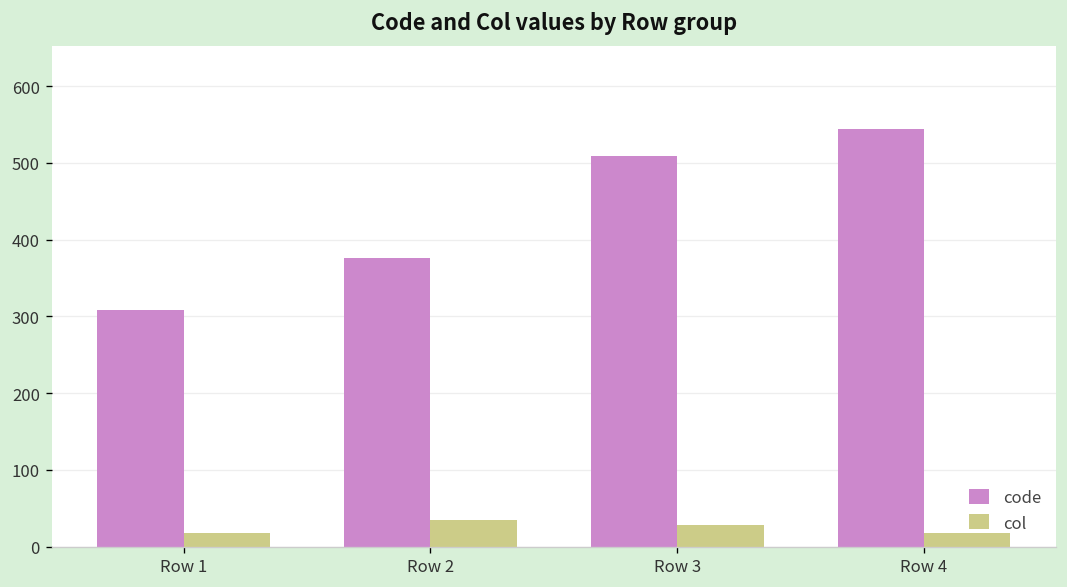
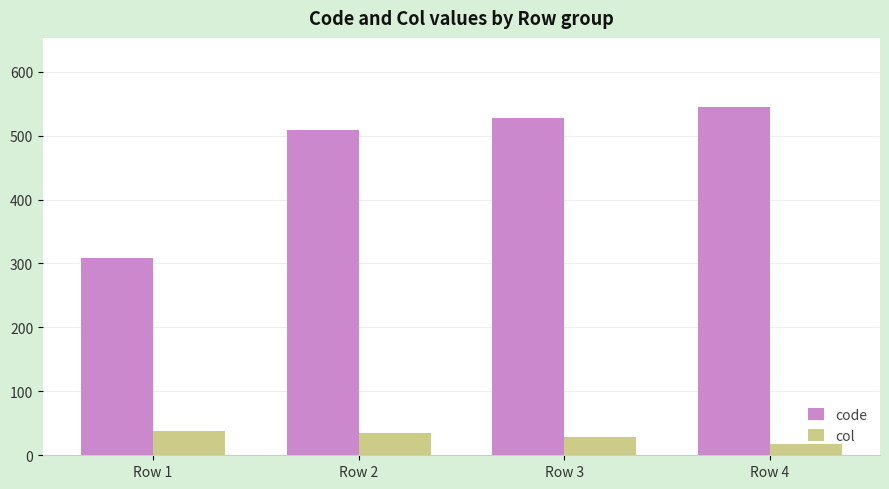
col, Row 1: 20 -> 40
code, Row 2: 380 -> 510
code, Row 3: 510 -> 530
